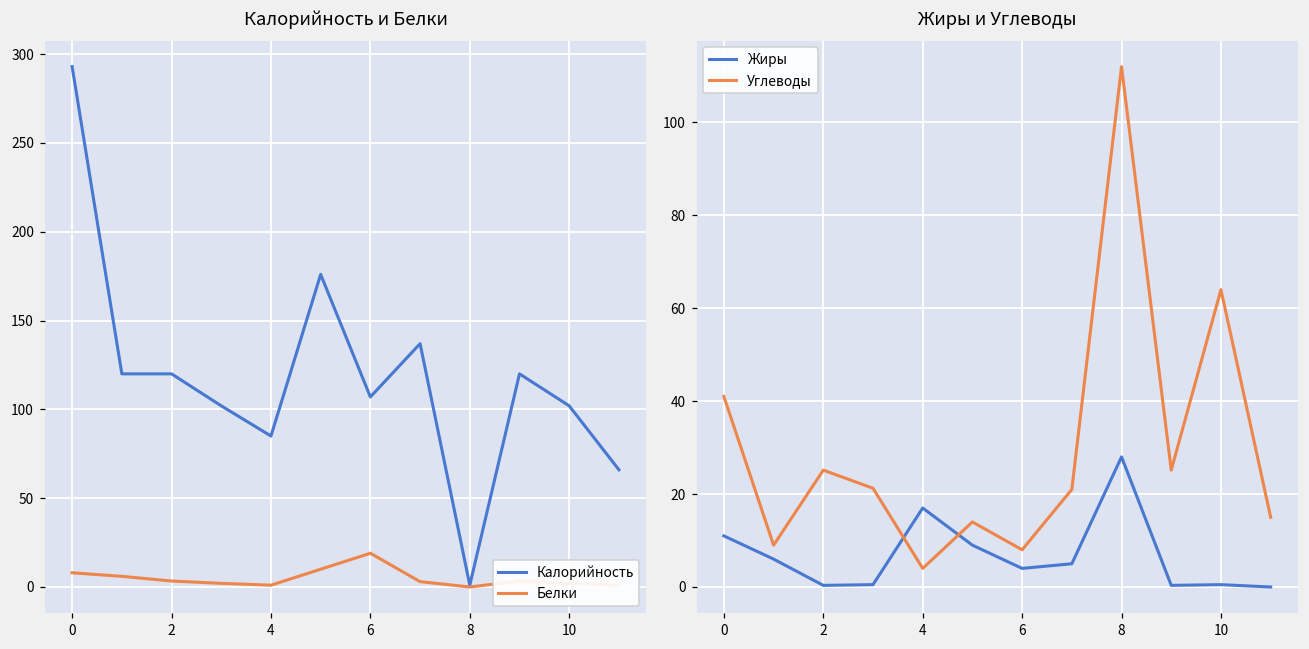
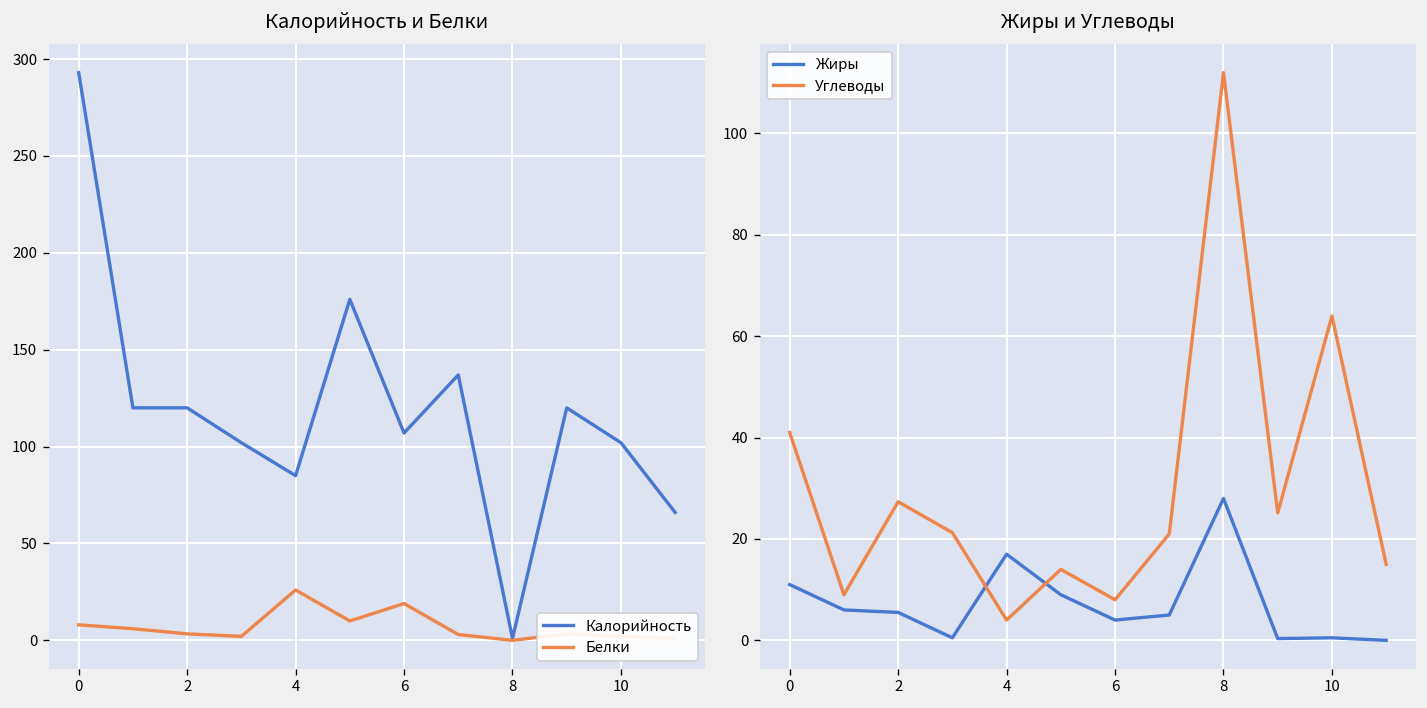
Калорийность и Белки, Белки, 4: 1 -> 26
Жиры и Углеводы, Жиры, 2: 0 -> 6
Жиры и Углеводы, Углеводы, 2: 25 -> 27
